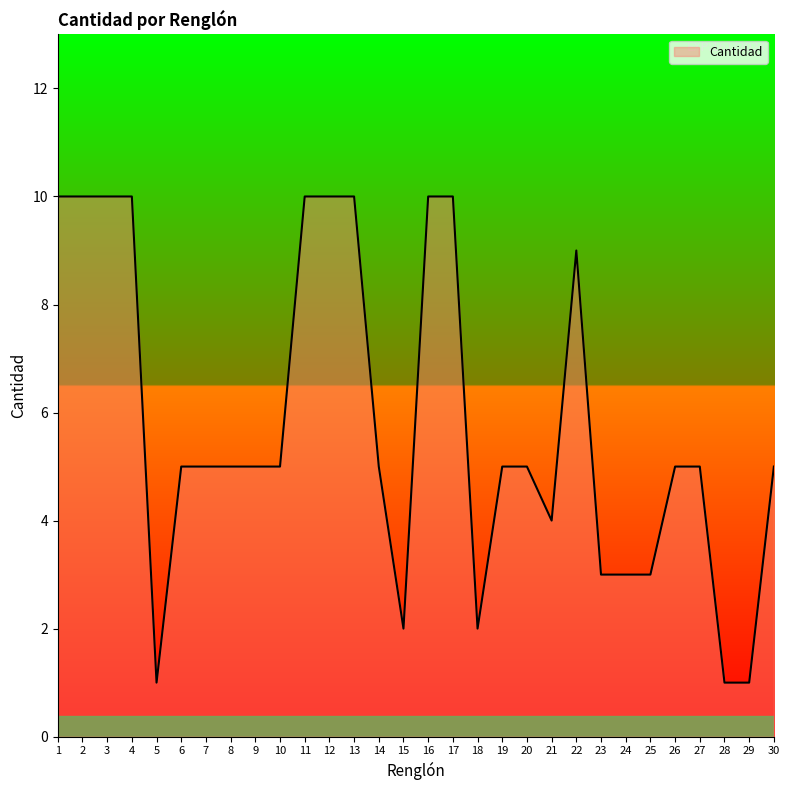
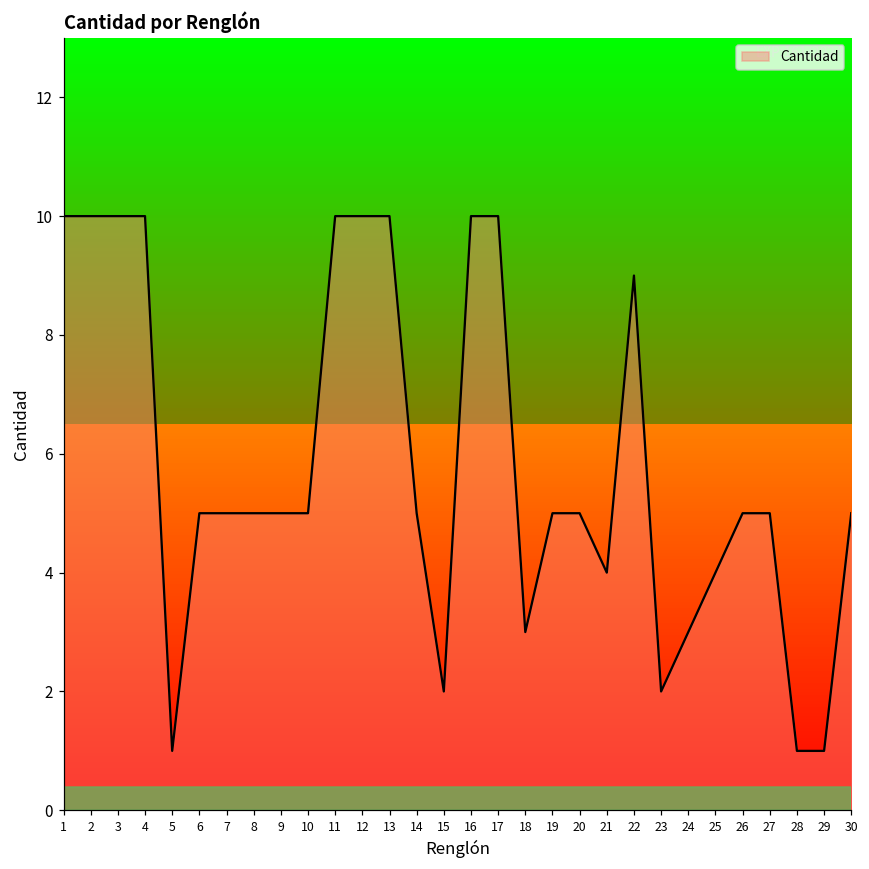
18: 2 -> 3
23: 3 -> 2
25: 3 -> 4
